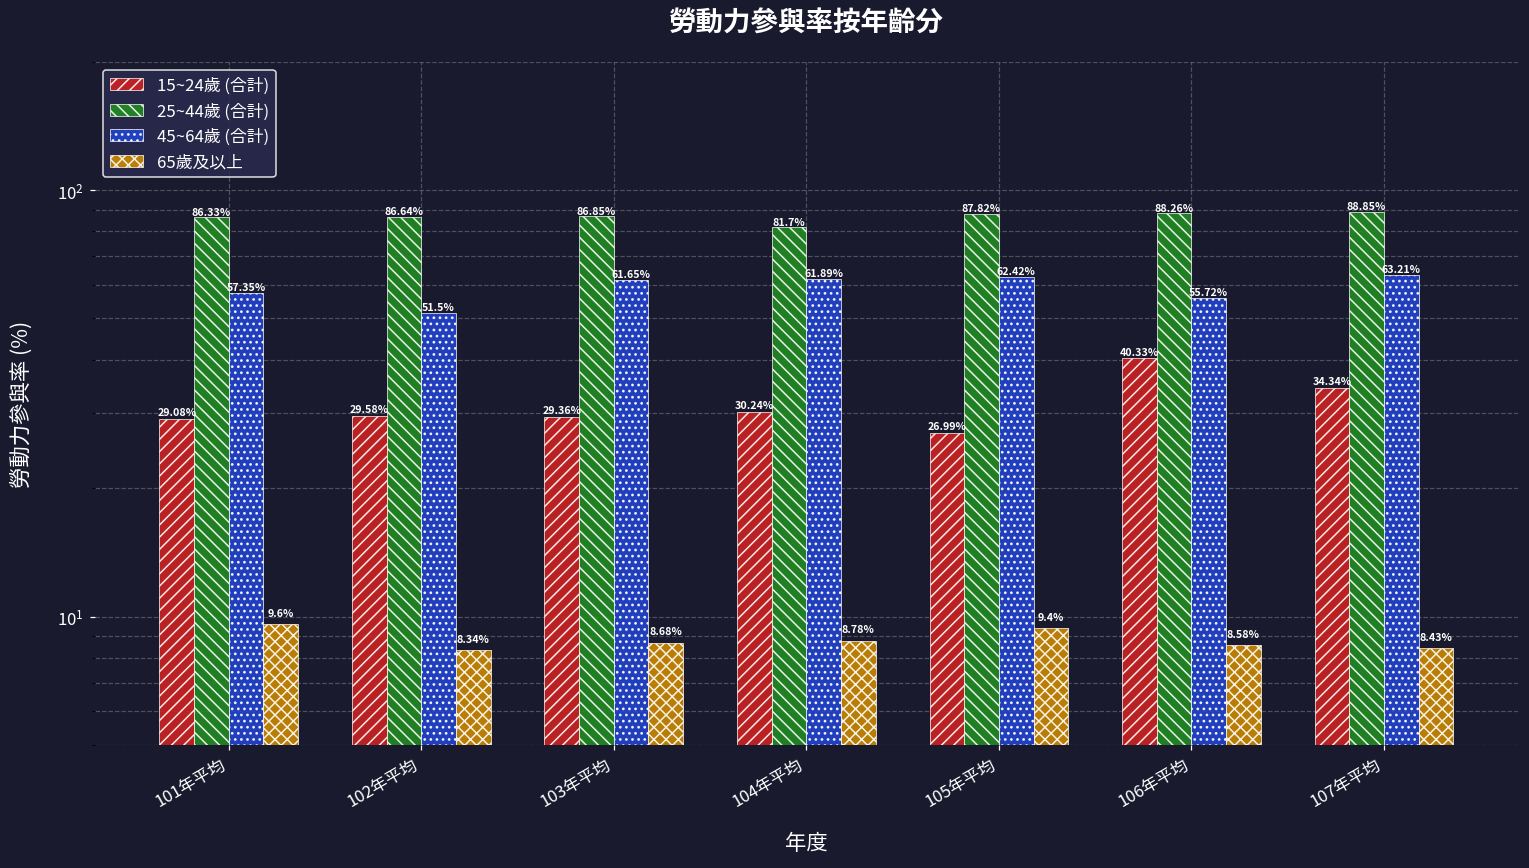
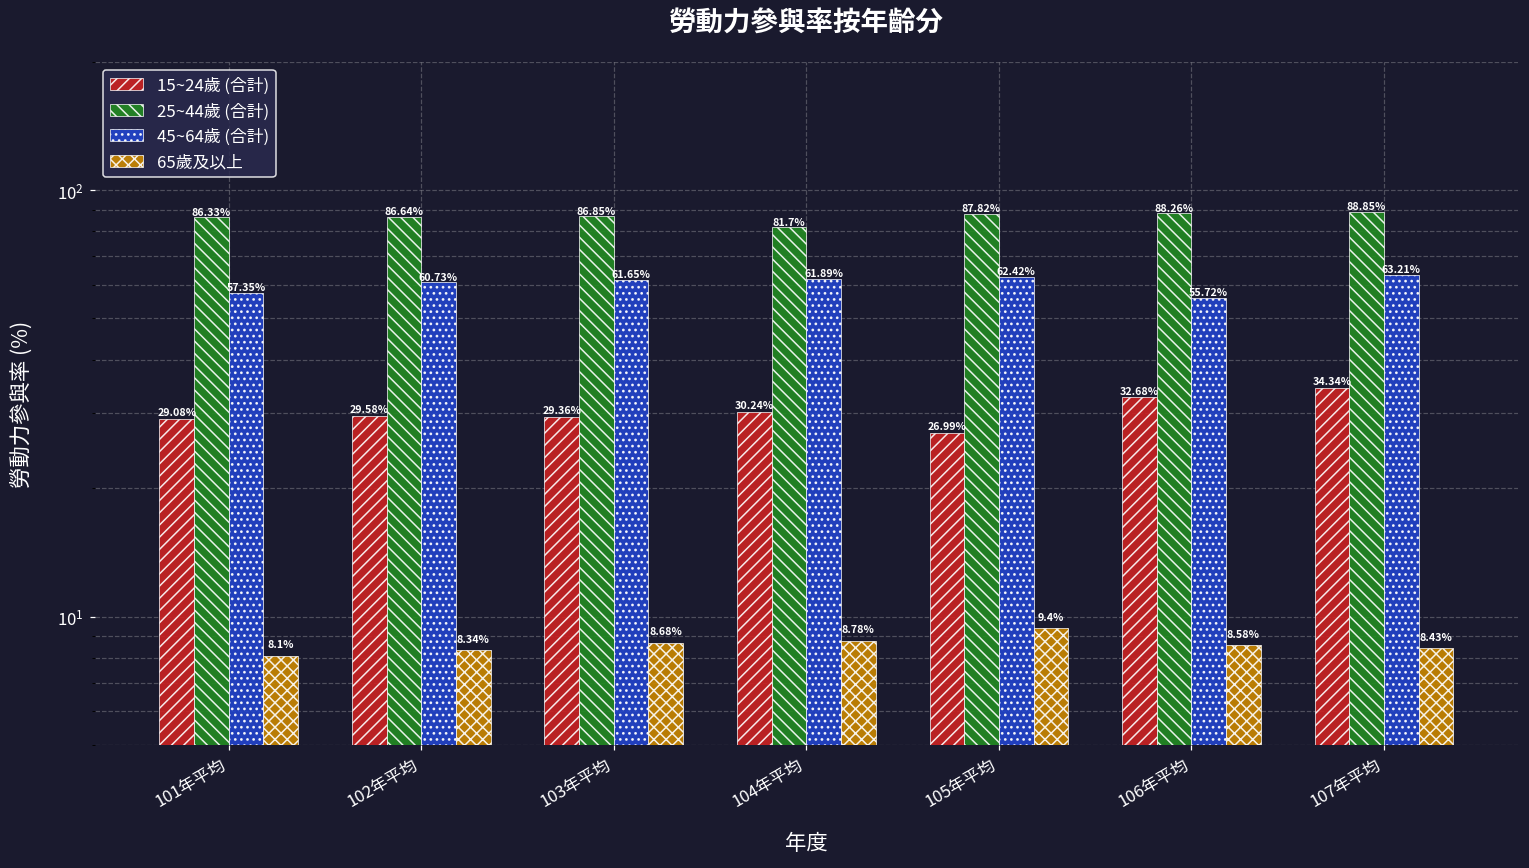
65歲及以上, 101年平均: 9.6% -> 8.1%
45~64歲 (合計), 102年平均: 51.5% -> 60.73%
15~24歲 (合計), 106年平均: 40.33% -> 32.68%
